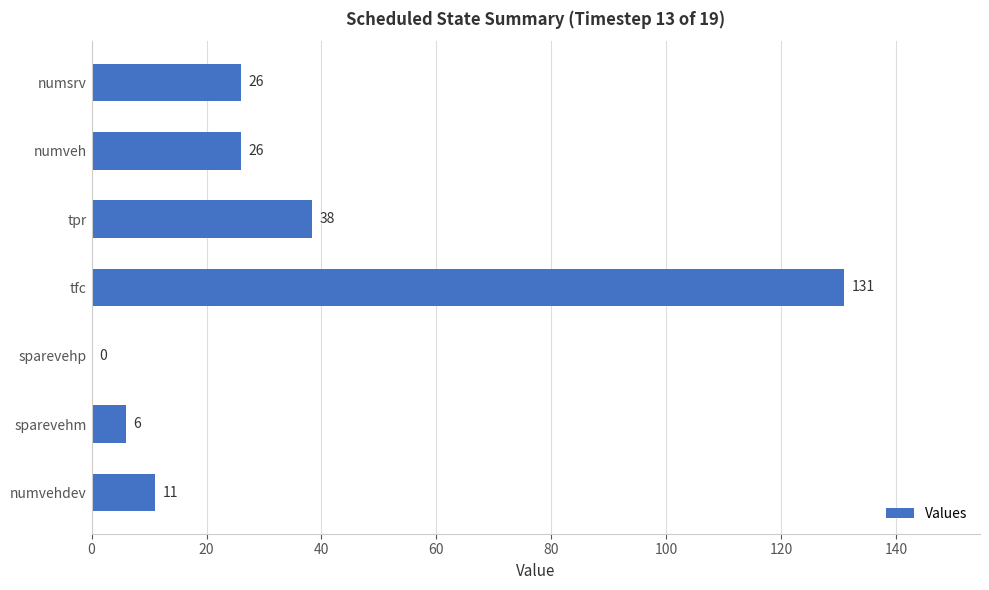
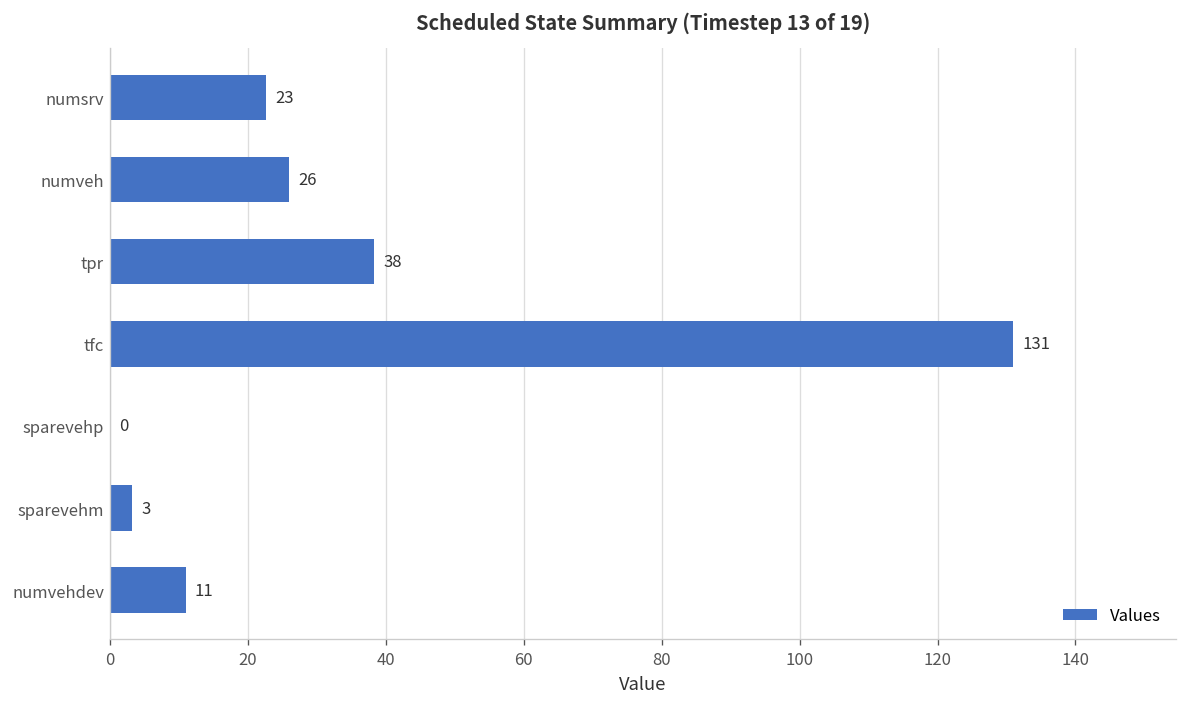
numsrv: 26 -> 23
sparevehm: 6 -> 3
